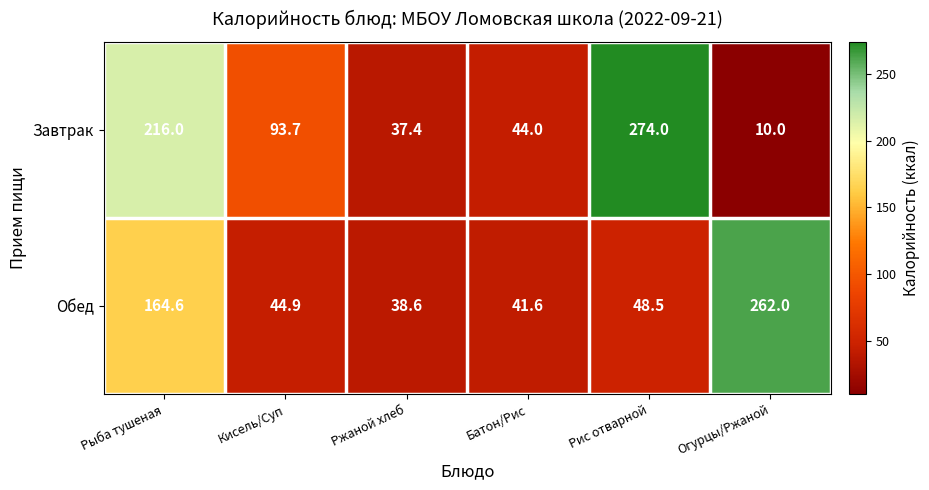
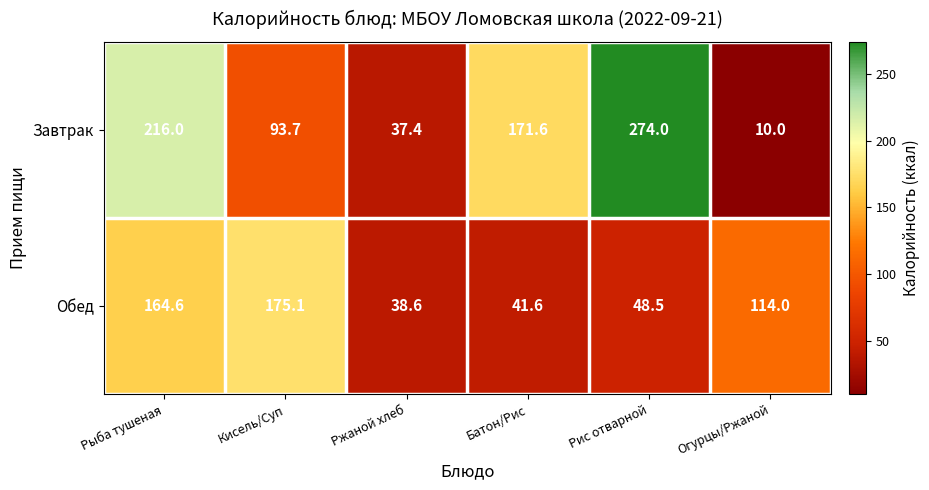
Завтрак, Батон/Рис: 44.0 -> 171.6
Обед, Кисель/Суп: 44.9 -> 175.1
Обед, Огурцы/Ржаной: 262.0 -> 114.0
